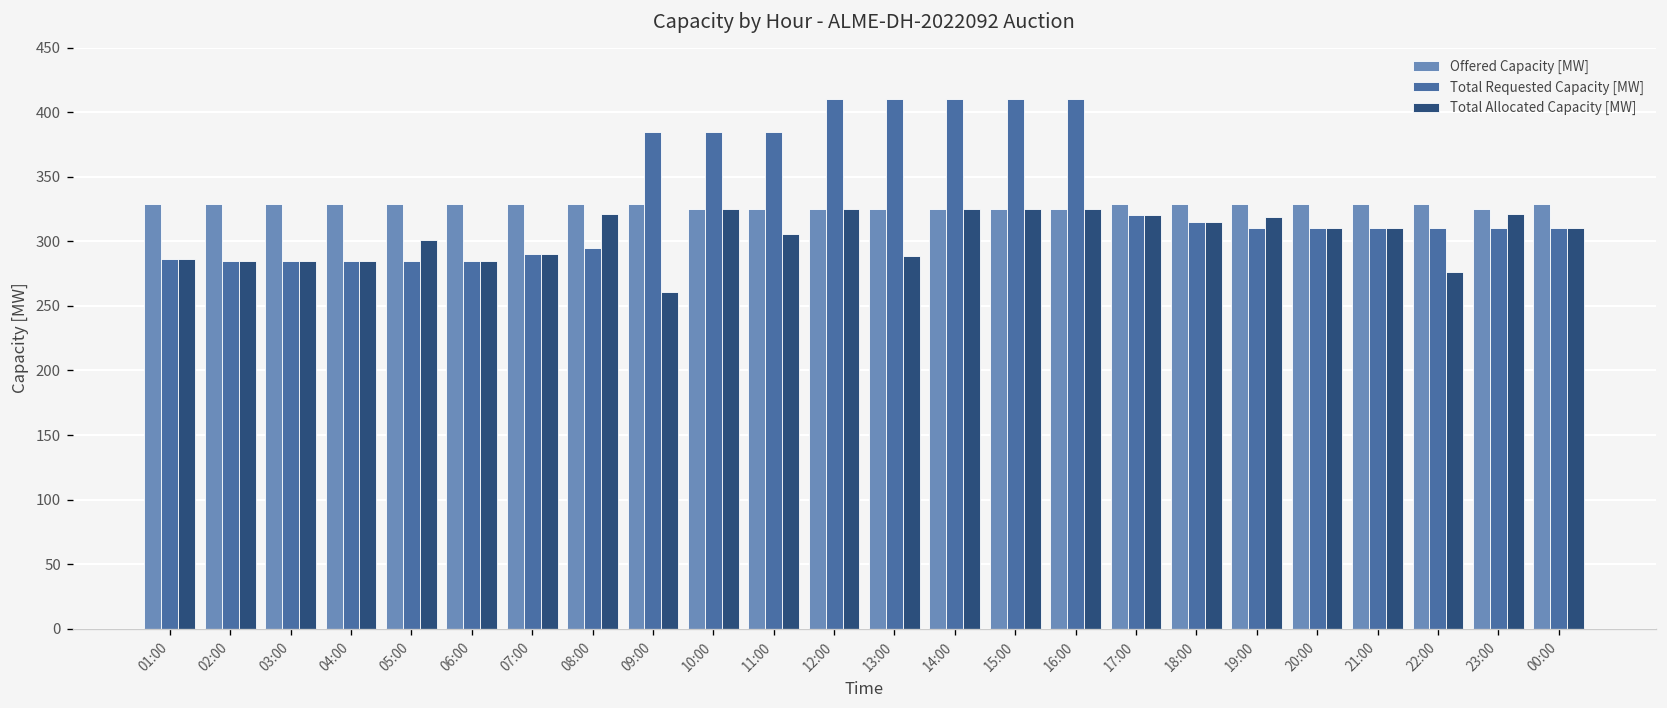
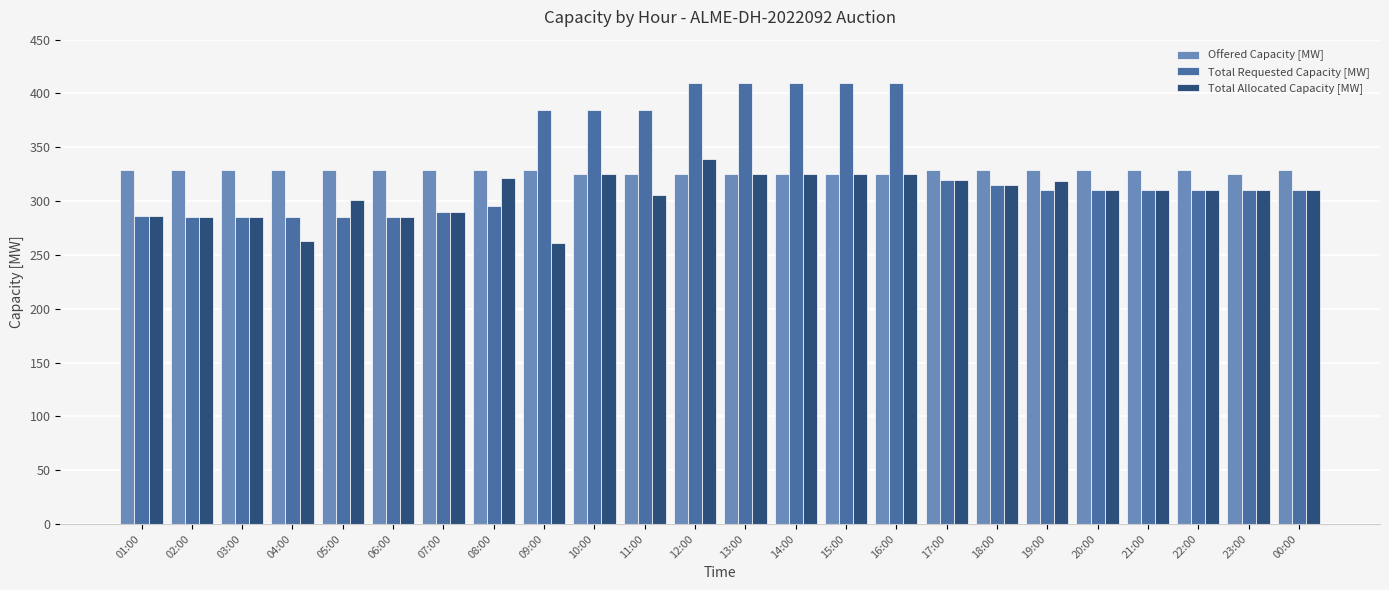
Total Allocated Capacity [MW], 04:00: 285 -> 263
Total Allocated Capacity [MW], 12:00: 325 -> 339
Total Allocated Capacity [MW], 13:00: 289 -> 325
Total Allocated Capacity [MW], 22:00: 276 -> 310
Total Allocated Capacity [MW], 23:00: 321 -> 310
